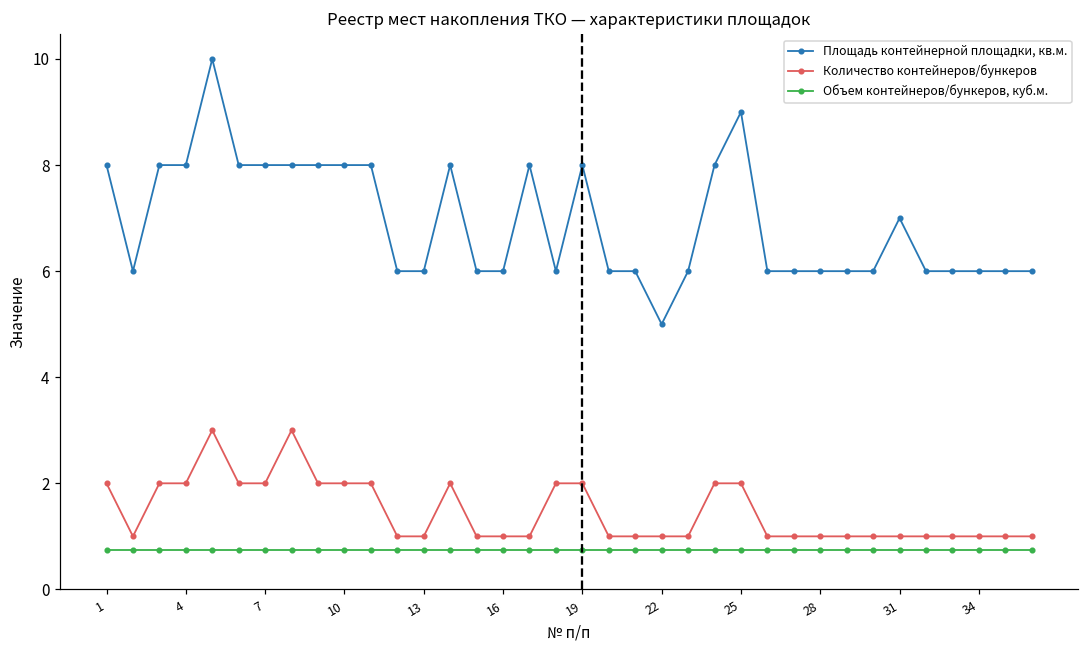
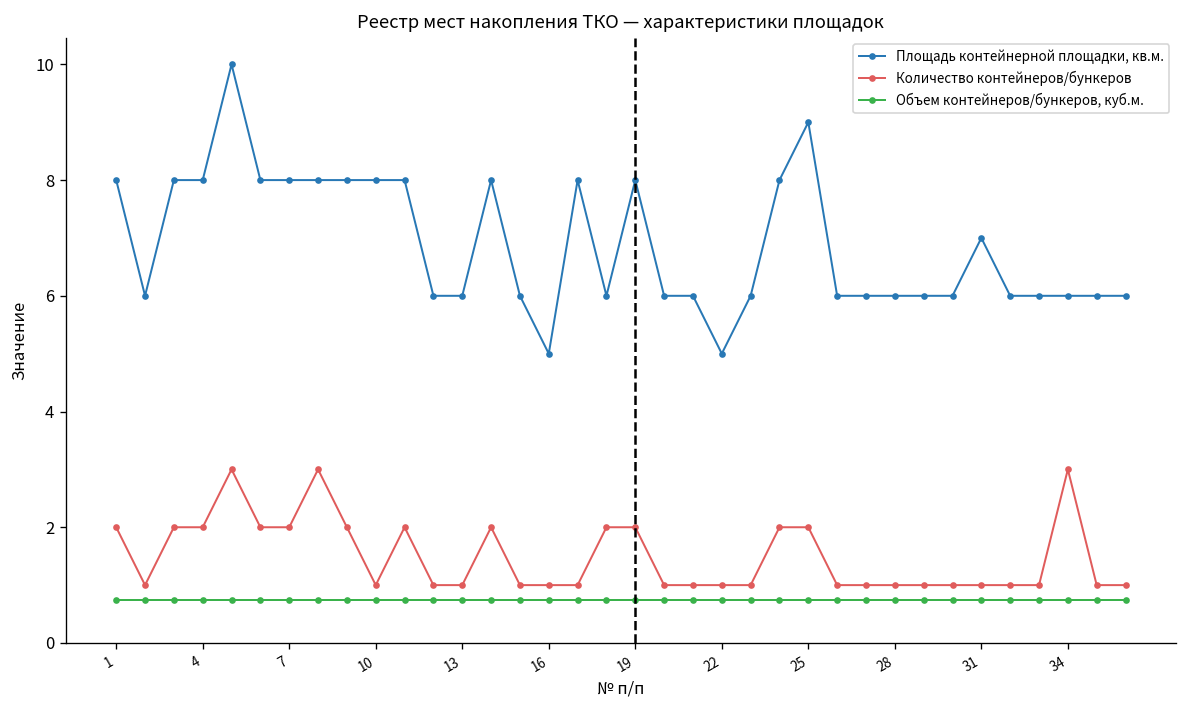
Количество контейнеров/бункеров, 10: 2 -> 1
Площадь контейнерной площадки, кв.м., 16: 6 -> 5
Количество контейнеров/бункеров, 34: 1 -> 3
